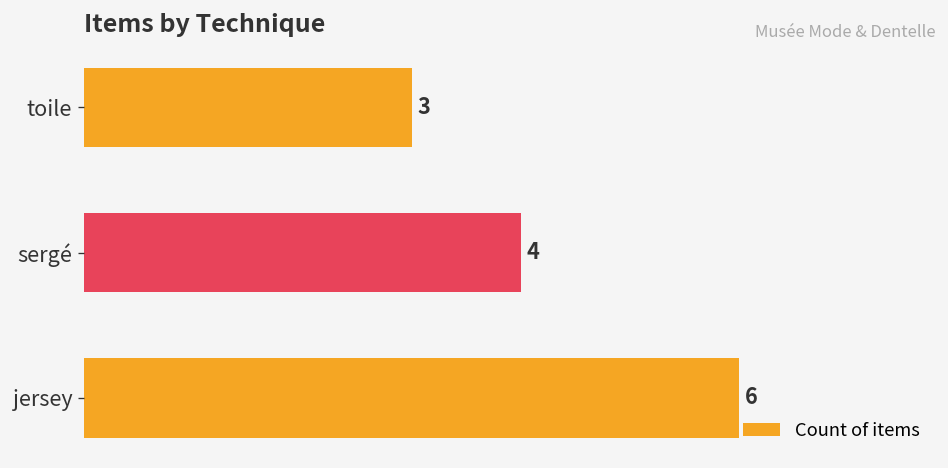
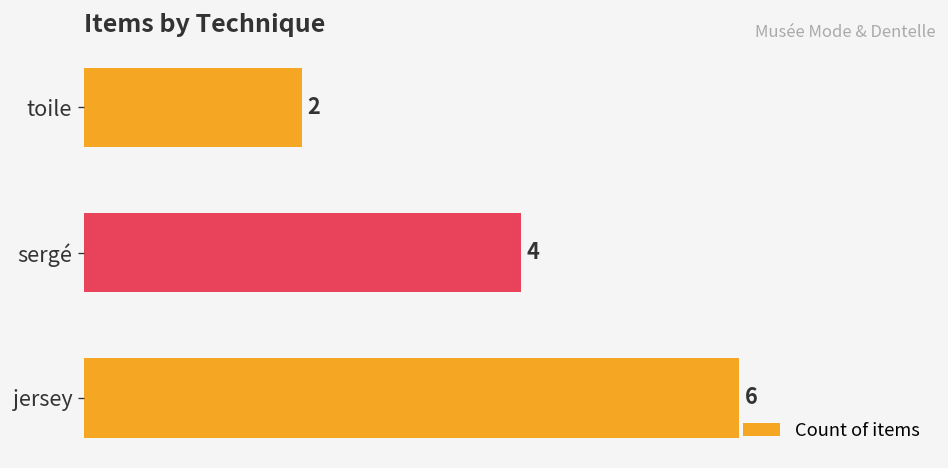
toile: 3 -> 2
